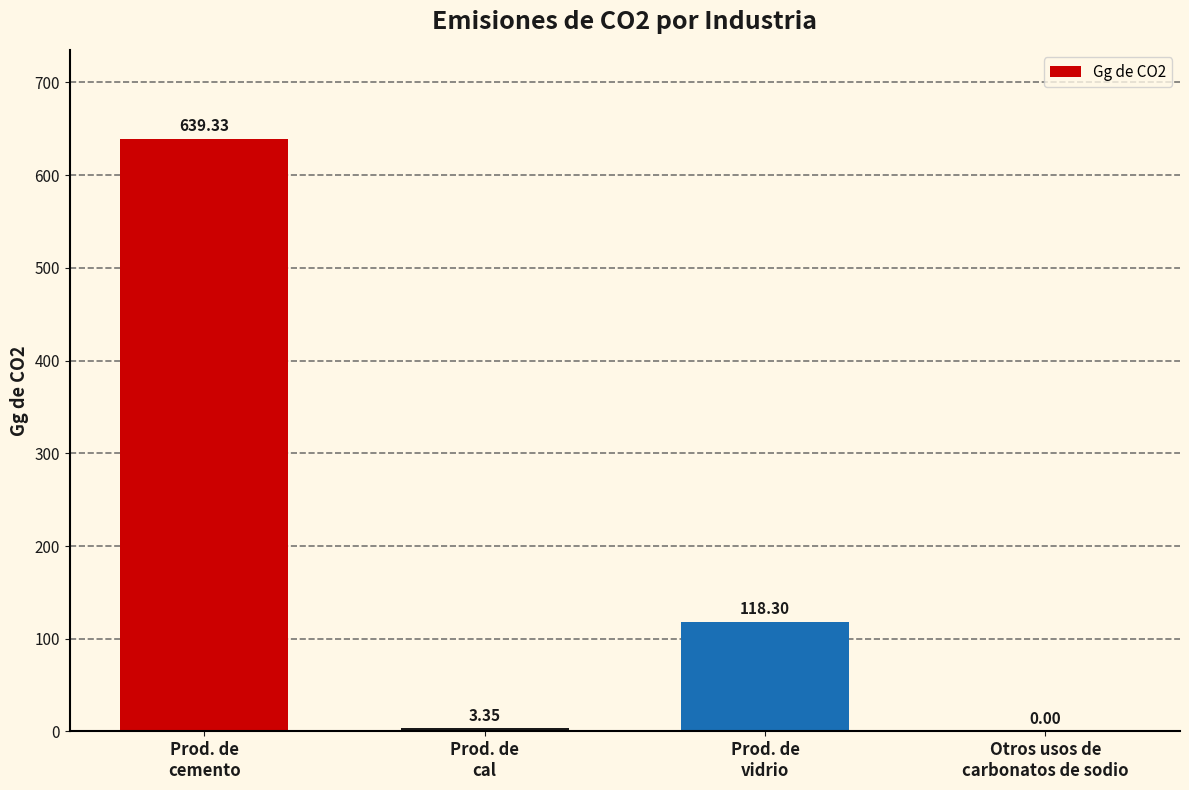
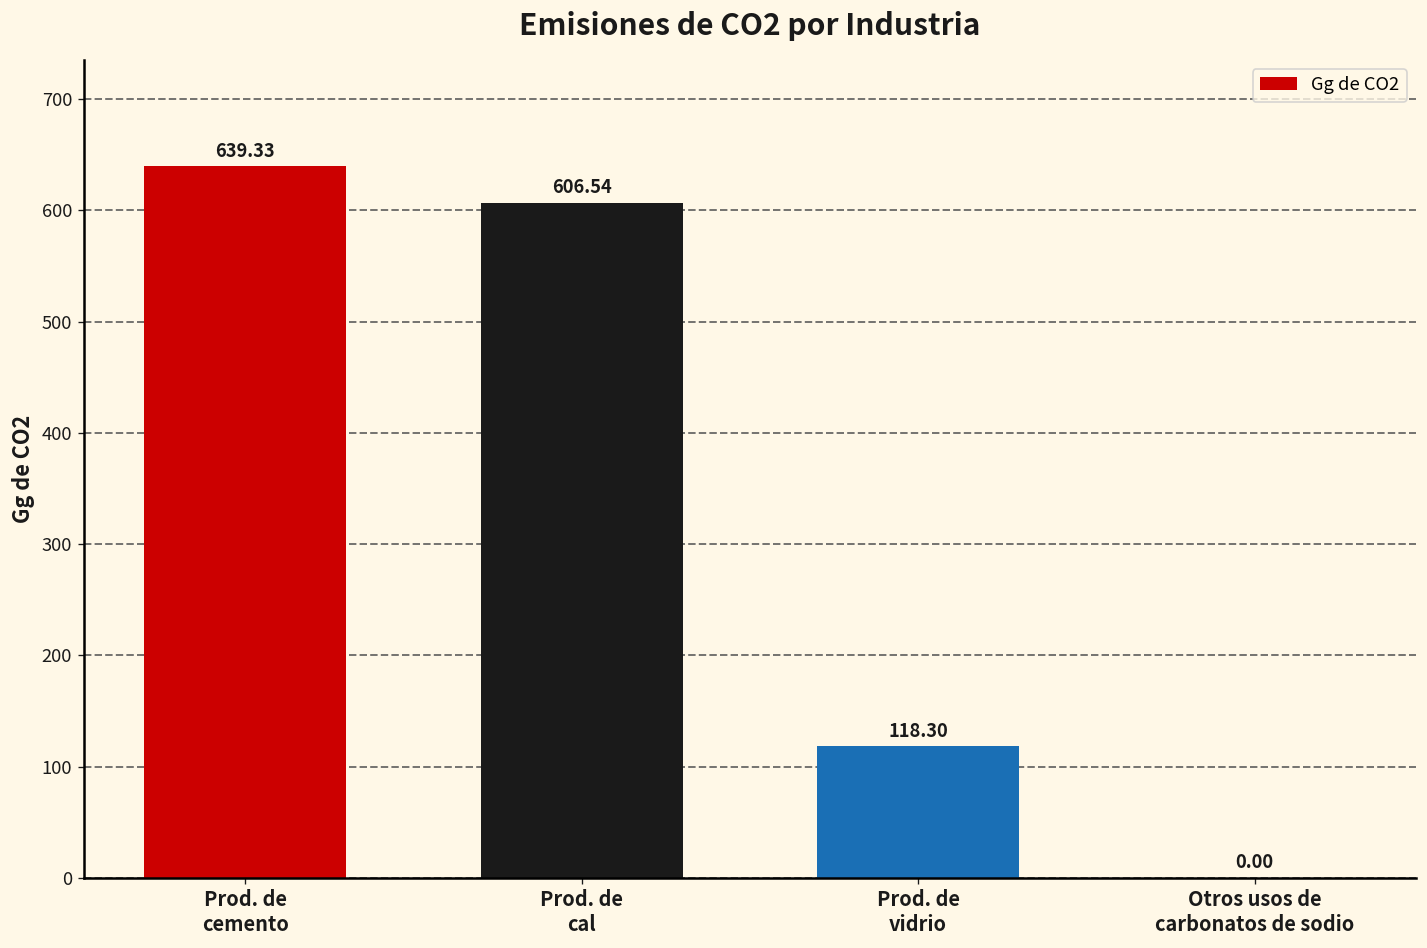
Prod. de cal: 3.35 -> 606.54
